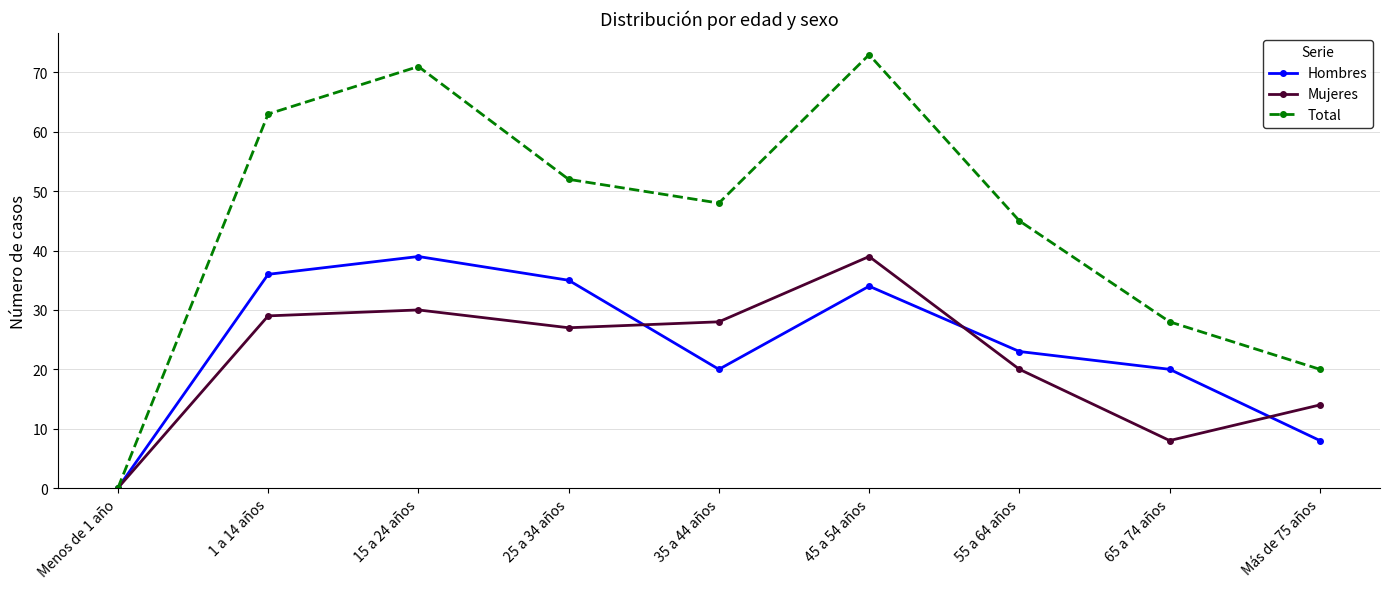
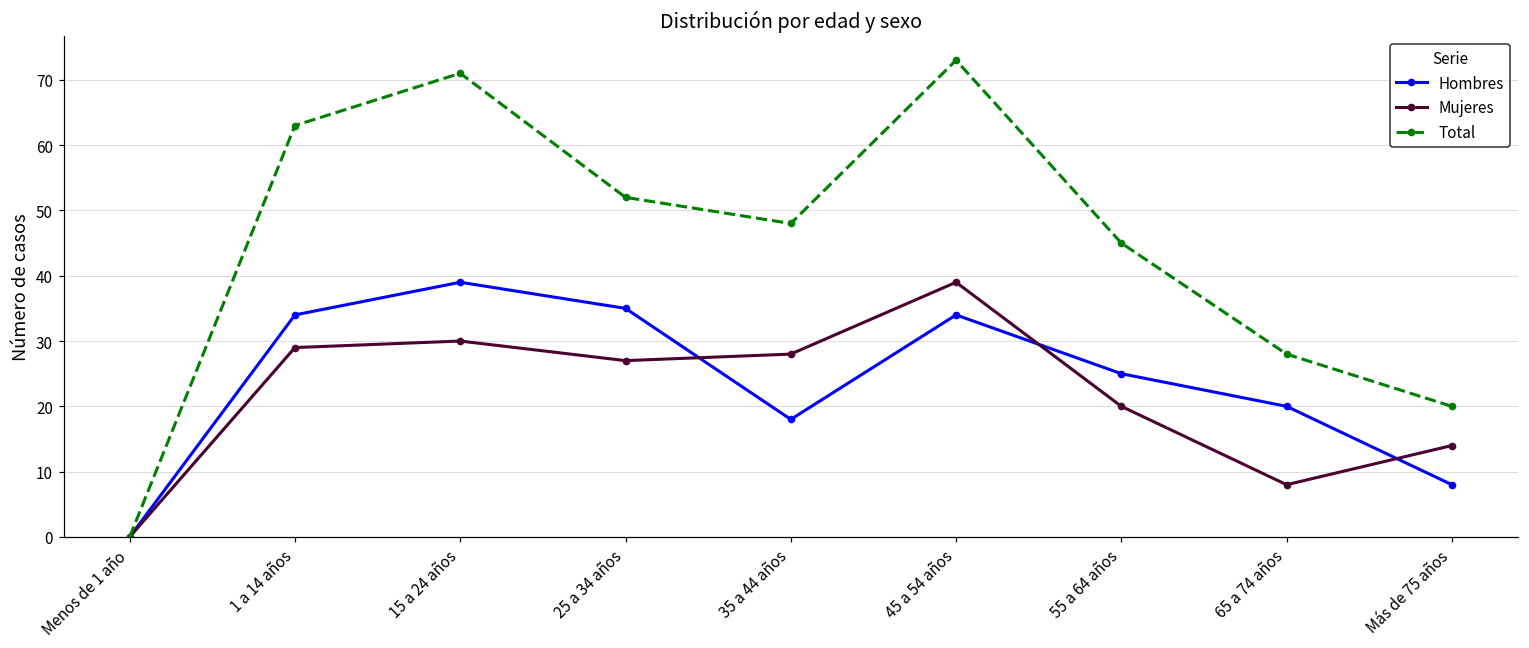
Hombres, 1 a 14 años: 36 -> 34
Hombres, 35 a 44 años: 20 -> 18
Hombres, 55 a 64 años: 23 -> 25
